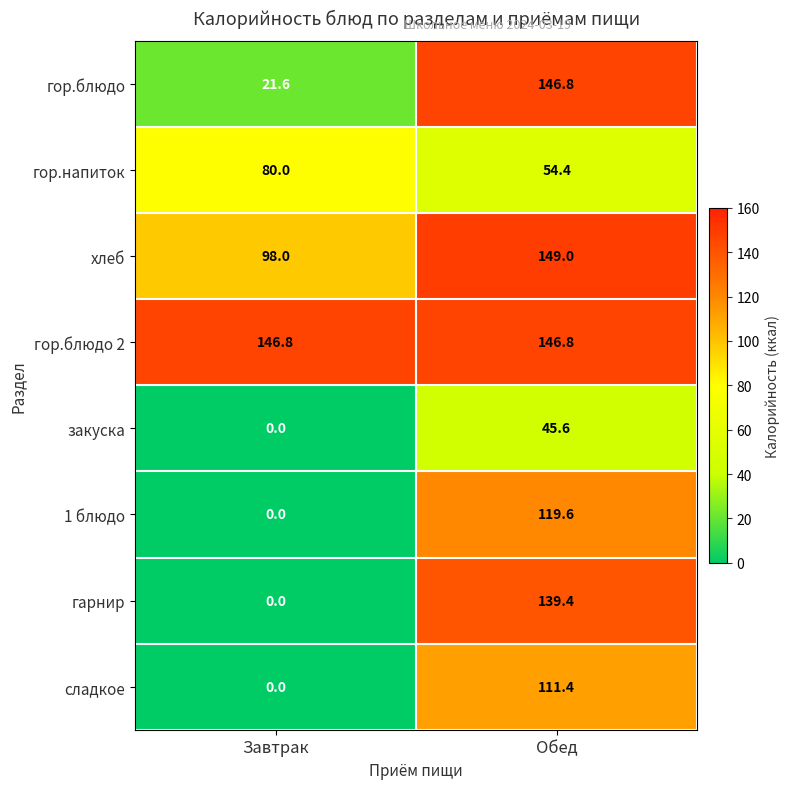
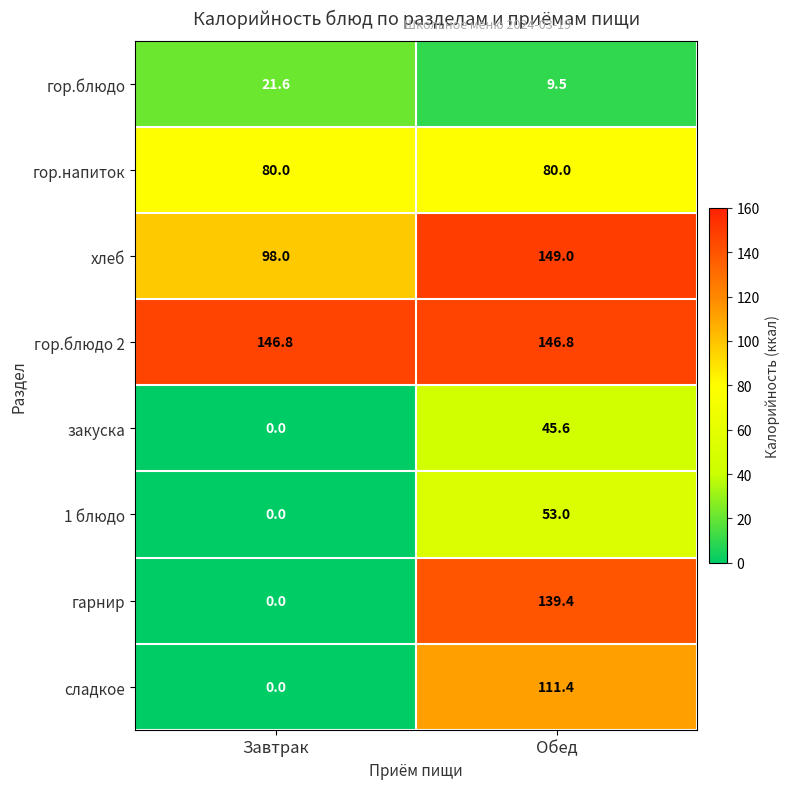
гор.блюдо, Обед: 146.8 -> 9.5
гор.напиток, Обед: 54.4 -> 80.0
1 блюдо, Обед: 119.6 -> 53.0
